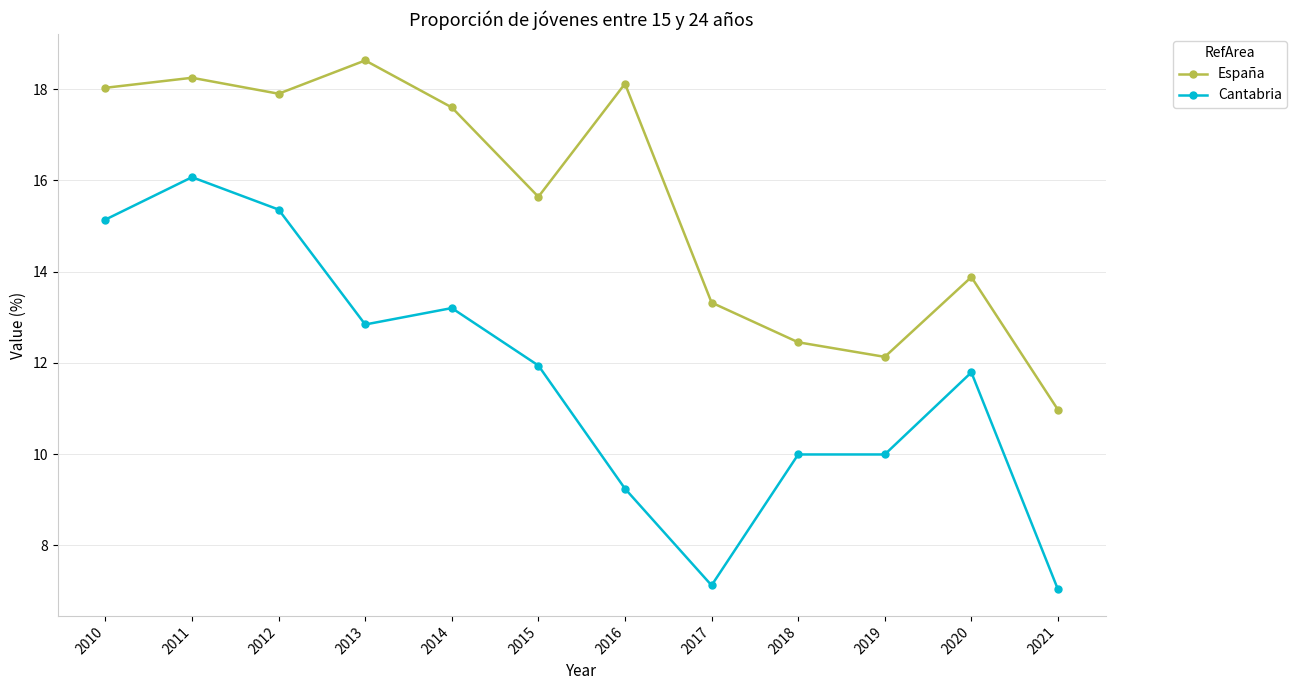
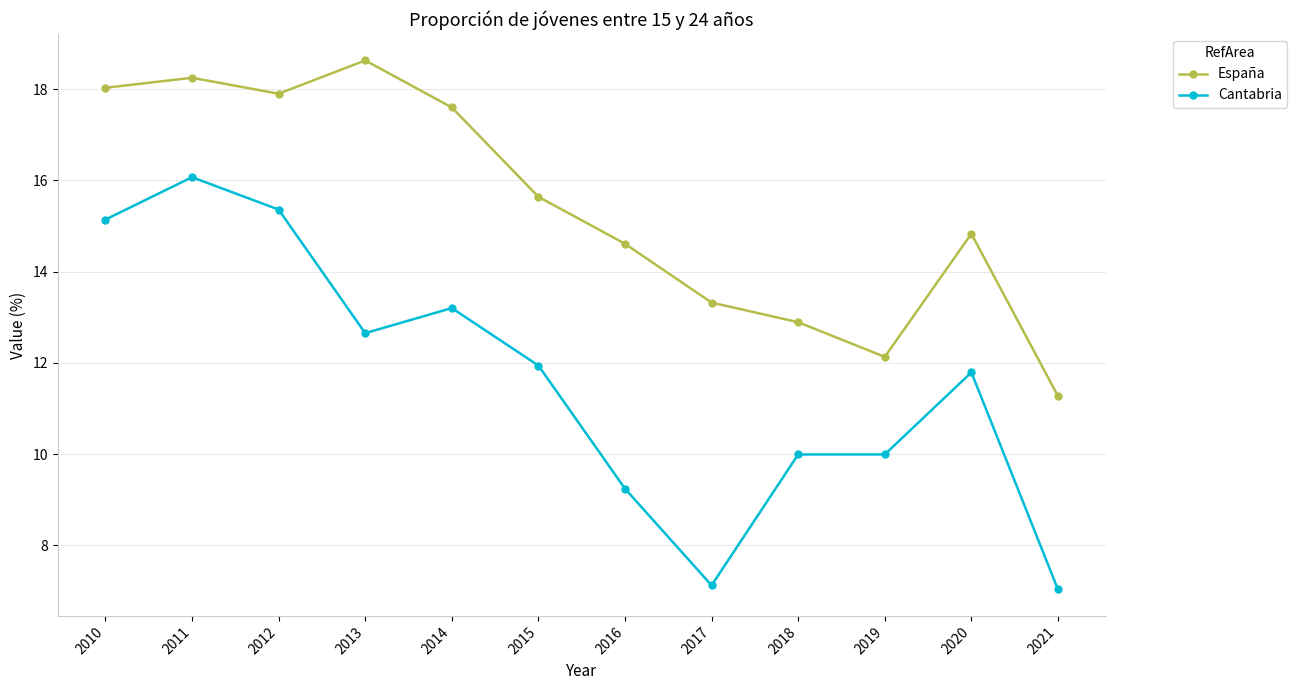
Cantabria, 2013: 12.8 -> 12.7
España, 2016: 18.1 -> 14.6
España, 2018: 12.5 -> 12.9
España, 2020: 13.9 -> 14.8
España, 2021: 11.0 -> 11.3
